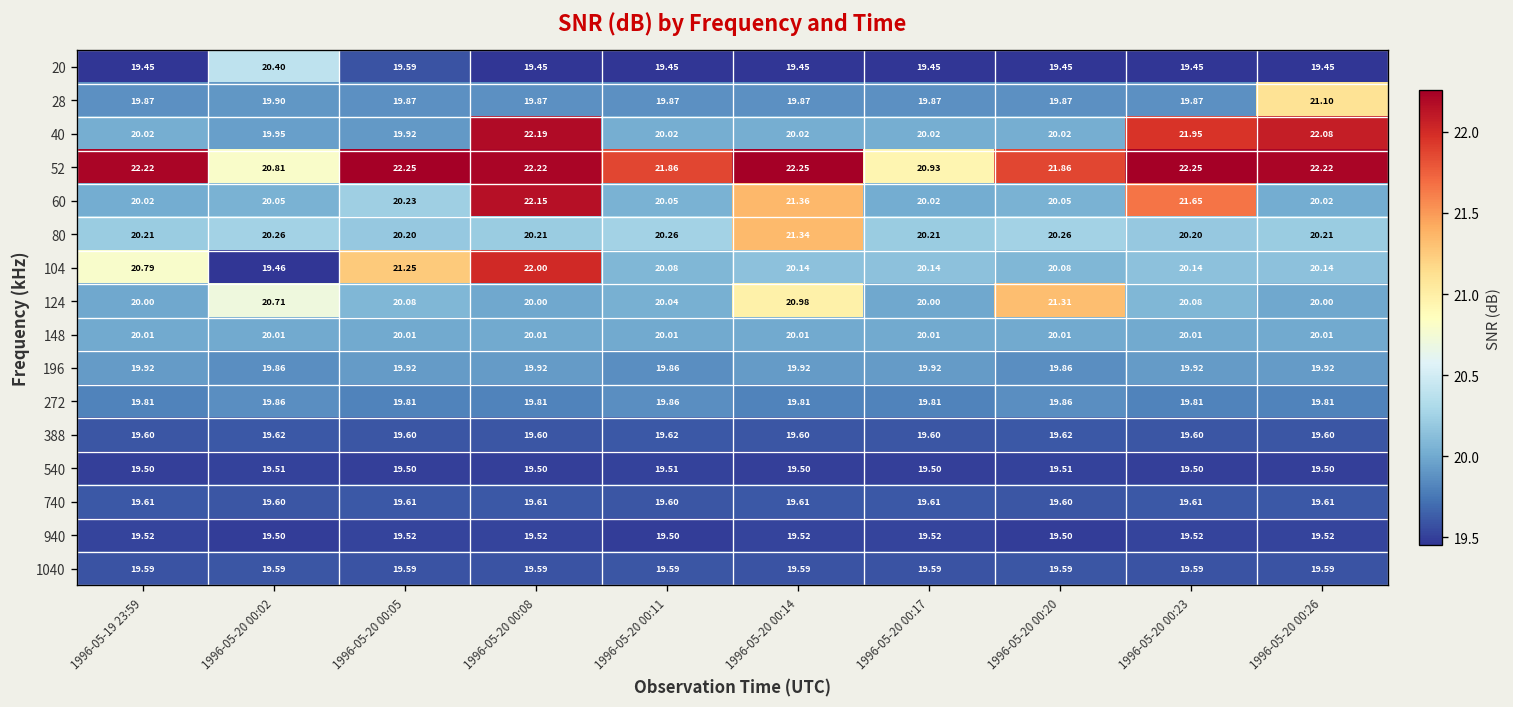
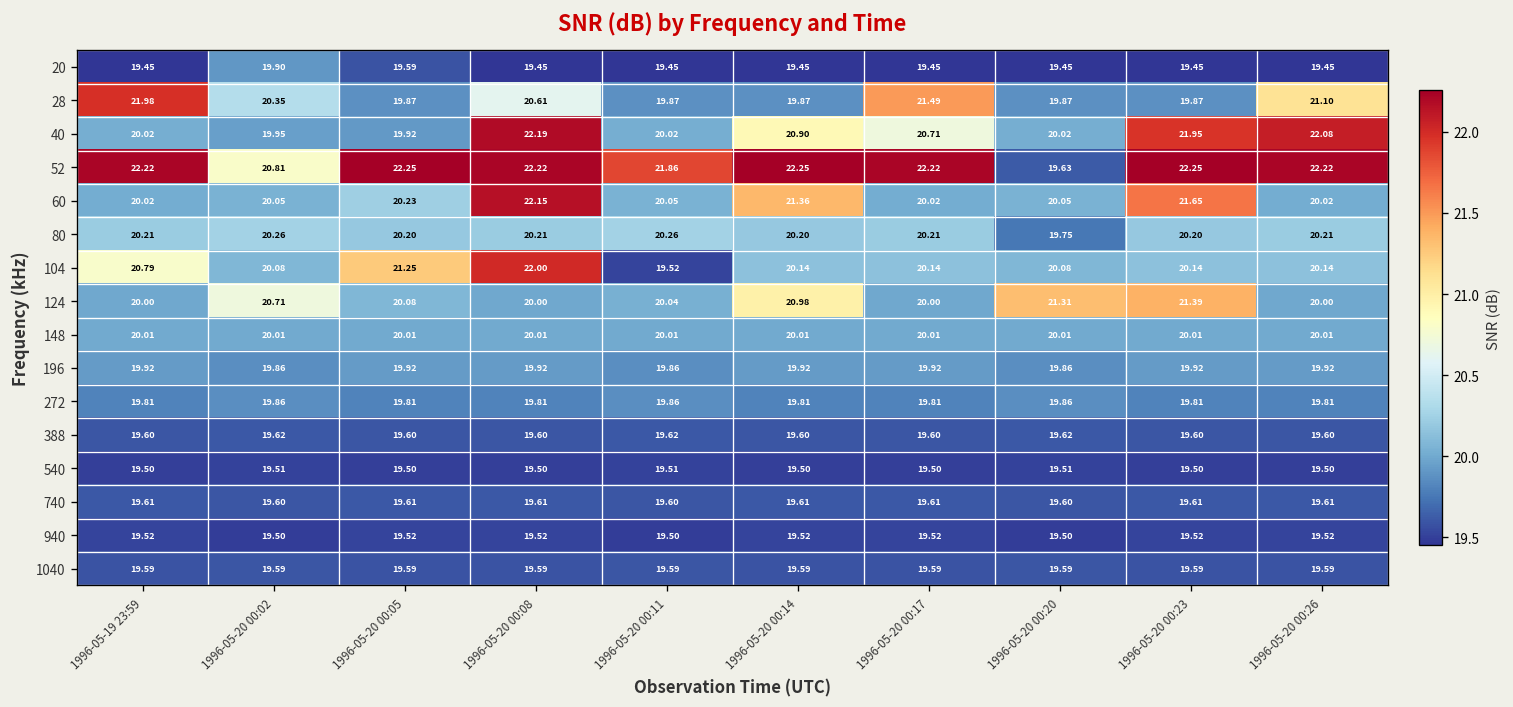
20, 1996-05-20 00:02: 20.40 -> 19.90
28, 1996-05-19 23:59: 19.87 -> 21.98
28, 1996-05-20 00:02: 19.90 -> 20.35
28, 1996-05-20 00:08: 19.87 -> 20.61
28, 1996-05-20 00:17: 19.87 -> 21.49
40, 1996-05-20 00:14: 20.02 -> 20.90
40, 1996-05-20 00:17: 20.02 -> 20.71
52, 1996-05-20 00:17: 20.93 -> 22.22
52, 1996-05-20 00:20: 21.86 -> 19.63
80, 1996-05-20 00:14: 21.34 -> 20.20
80, 1996-05-20 00:20: 20.26 -> 19.75
104, 1996-05-20 00:02: 19.46 -> 20.08
104, 1996-05-20 00:11: 20.08 -> 19.52
124, 1996-05-20 00:23: 20.08 -> 21.39
